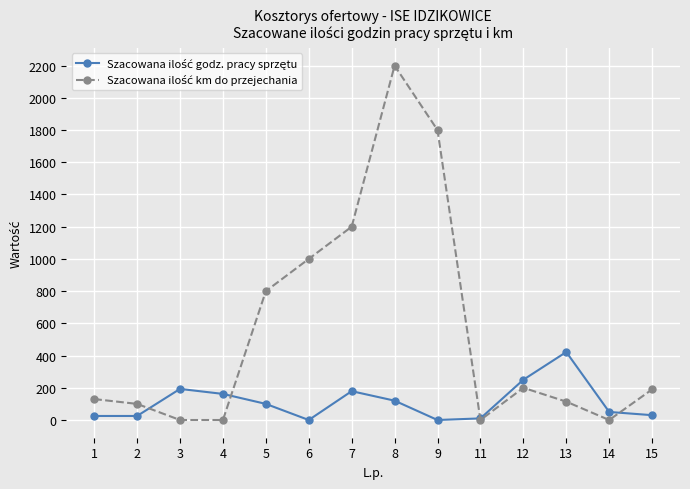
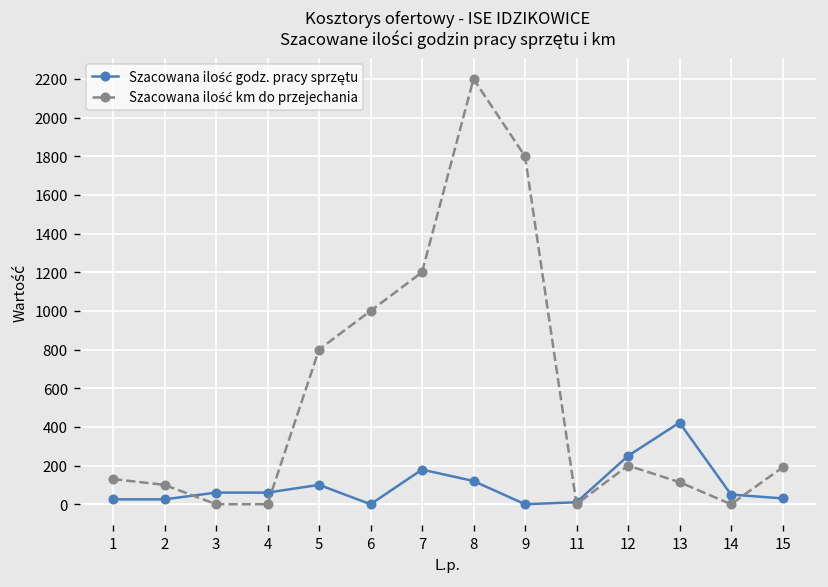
Szacowana ilość godz. pracy sprzętu, 3: 190 -> 60
Szacowana ilość godz. pracy sprzętu, 4: 160 -> 60
